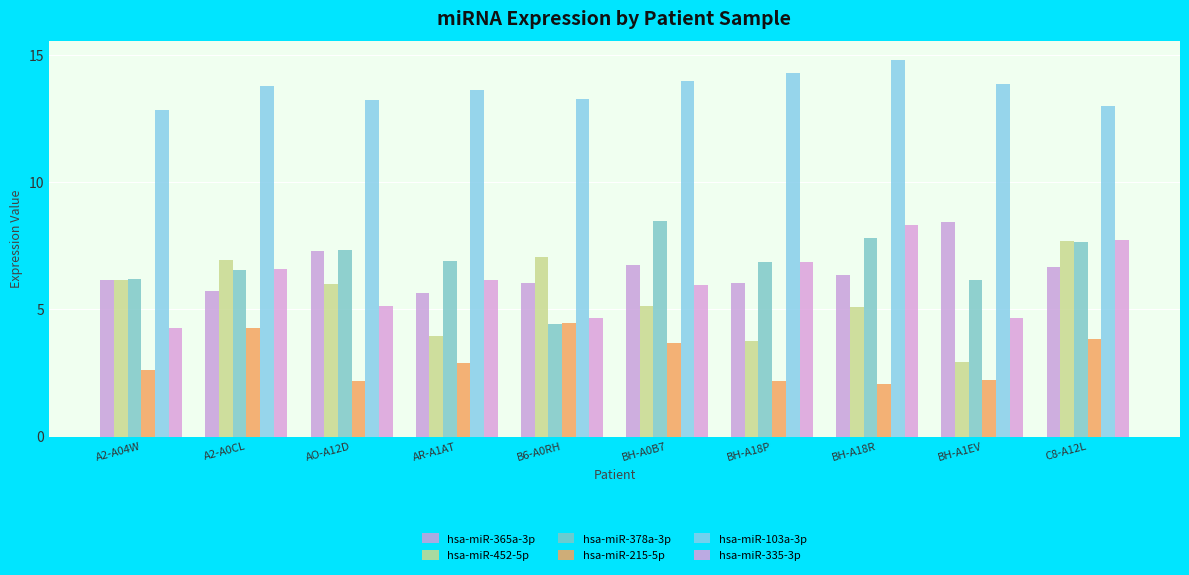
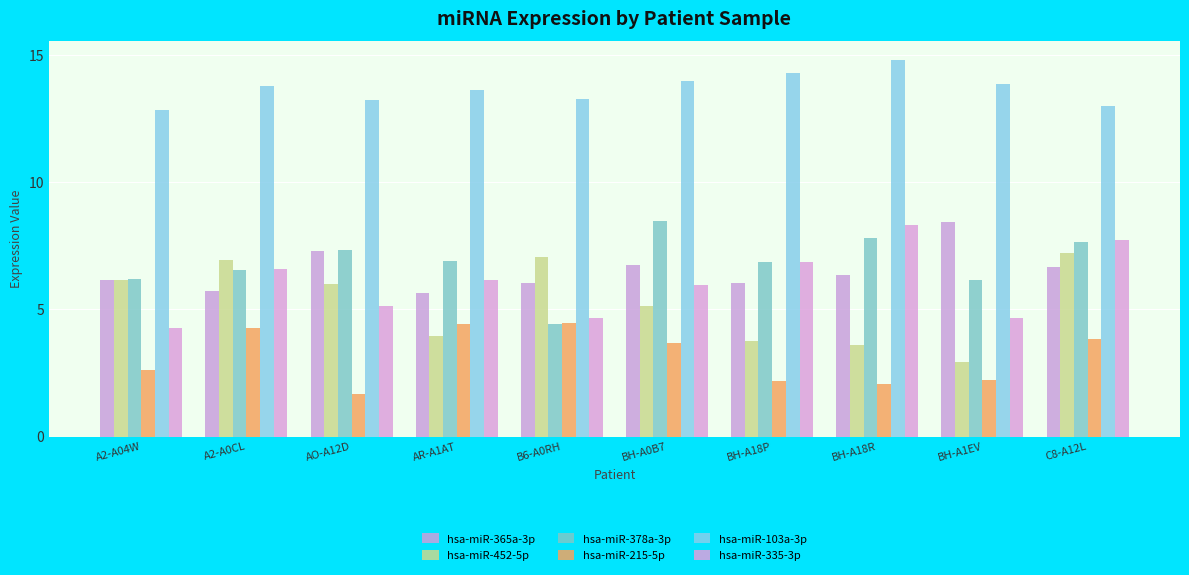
hsa-miR-215-5p, AO-A12D: 2.2 -> 1.7
hsa-miR-215-5p, AR-A1AT: 2.9 -> 4.4
hsa-miR-452-5p, BH-A18R: 5.1 -> 3.6
hsa-miR-452-5p, C8-A12L: 7.7 -> 7.2
